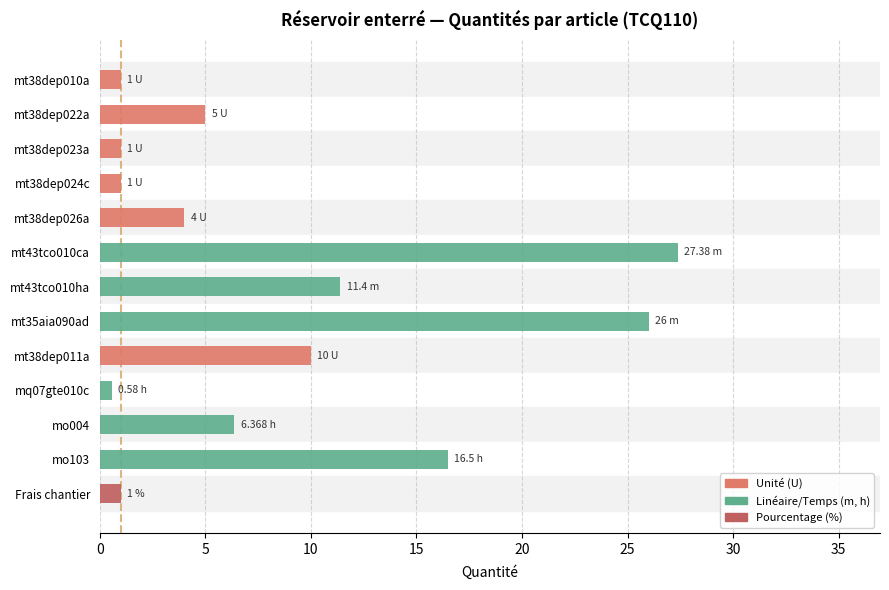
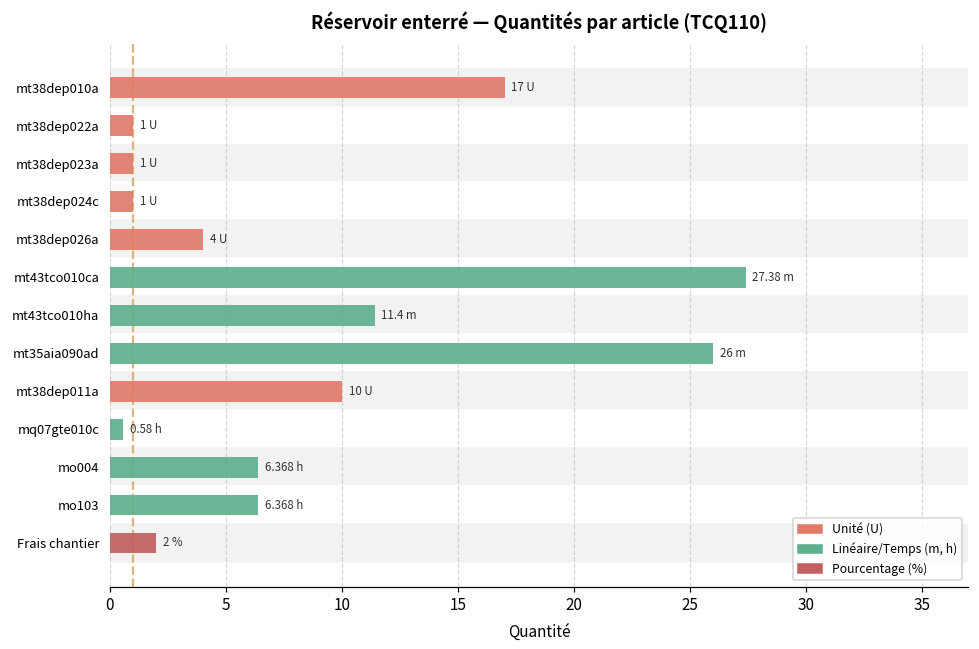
mt38dep010a: 1 -> 17
mt38dep022a: 5 -> 1
mo103: 16.5 -> 6.368
Frais chantier: 1 % -> 2 %
